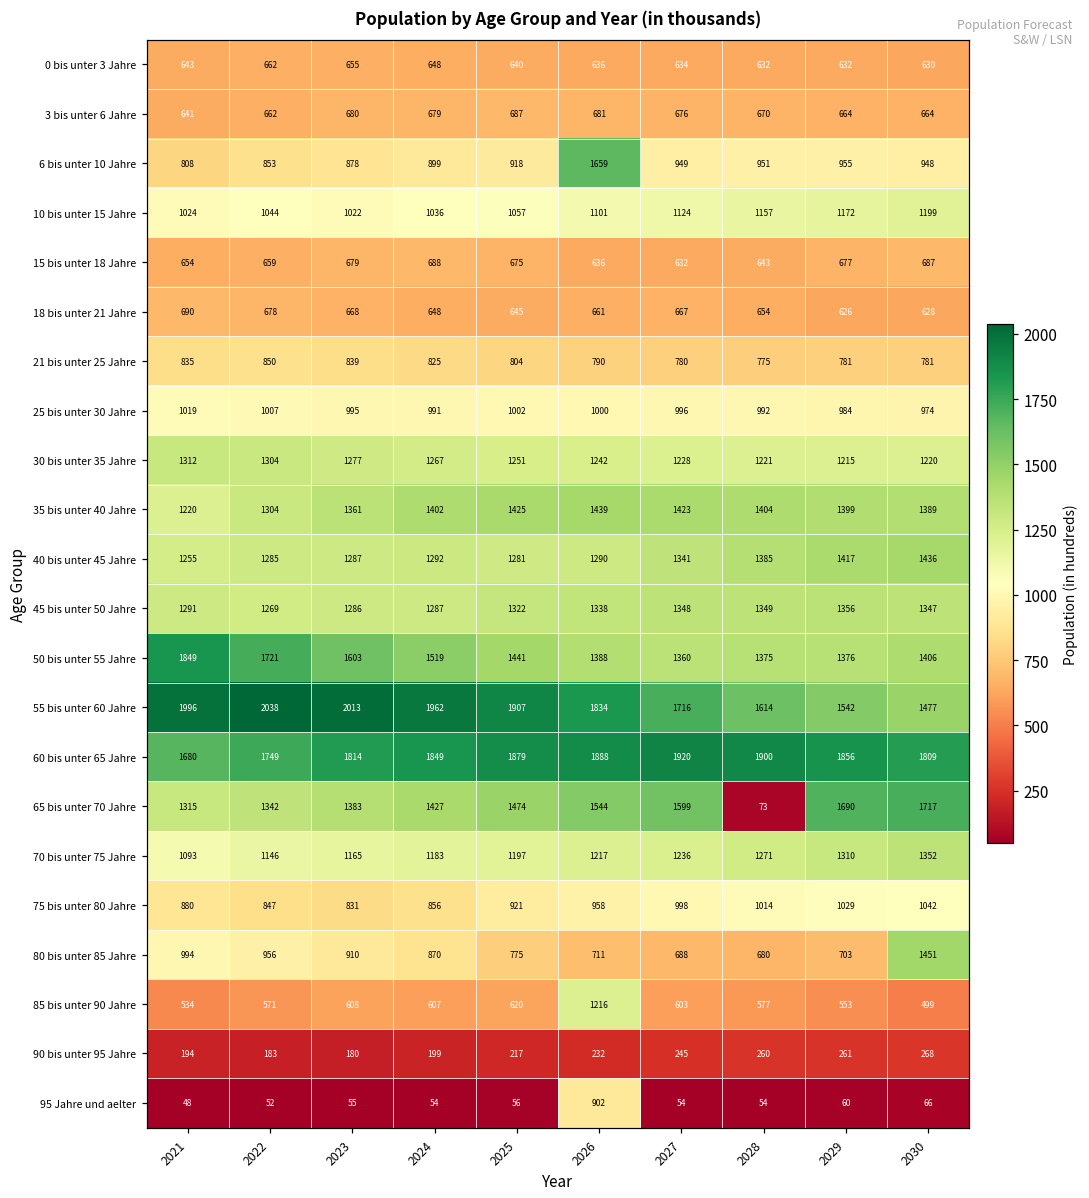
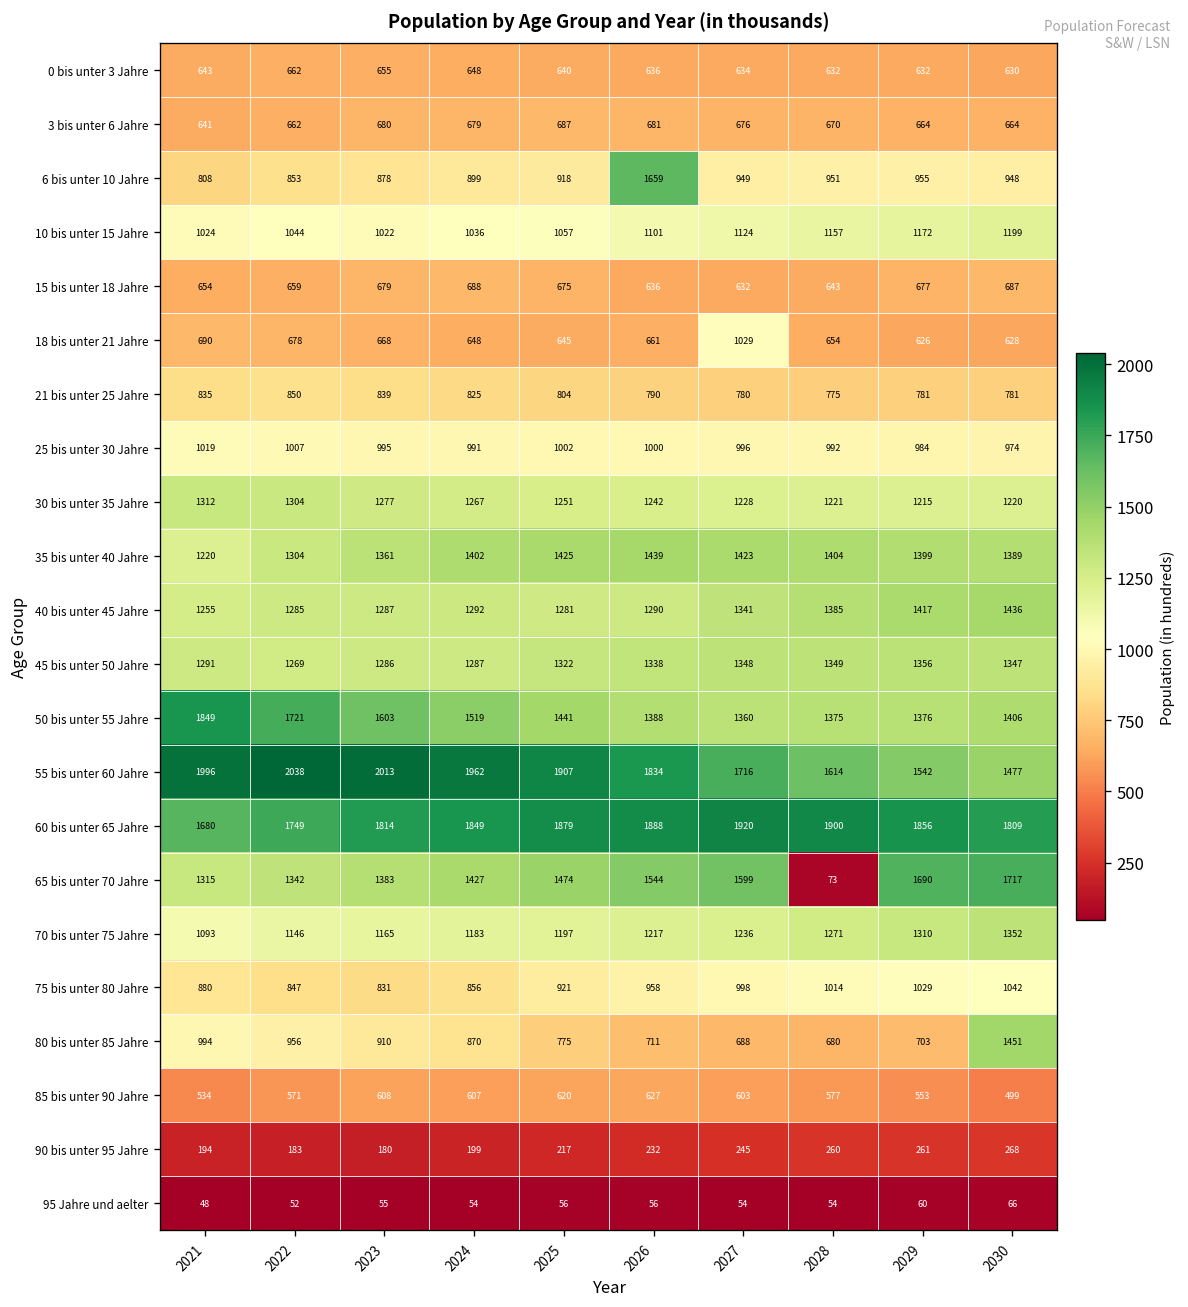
18 bis unter 21 Jahre, 2027: 667 -> 1029
85 bis unter 90 Jahre, 2026: 1216 -> 627
95 Jahre und aelter, 2026: 902 -> 56
